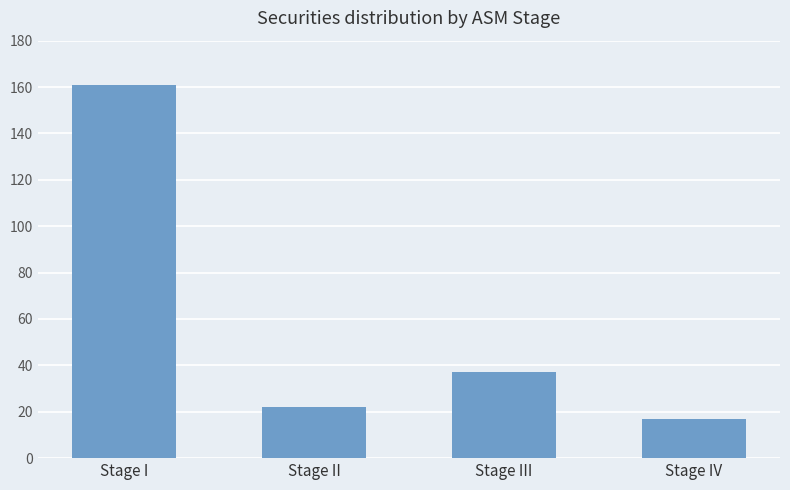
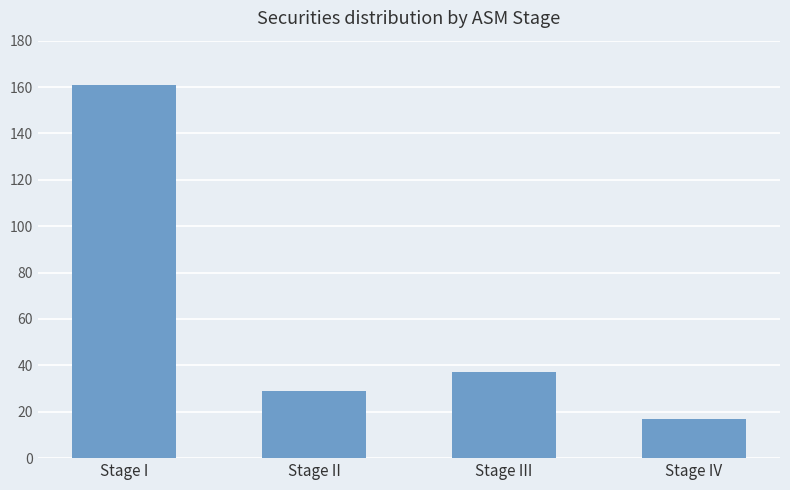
Stage II: 22 -> 29
